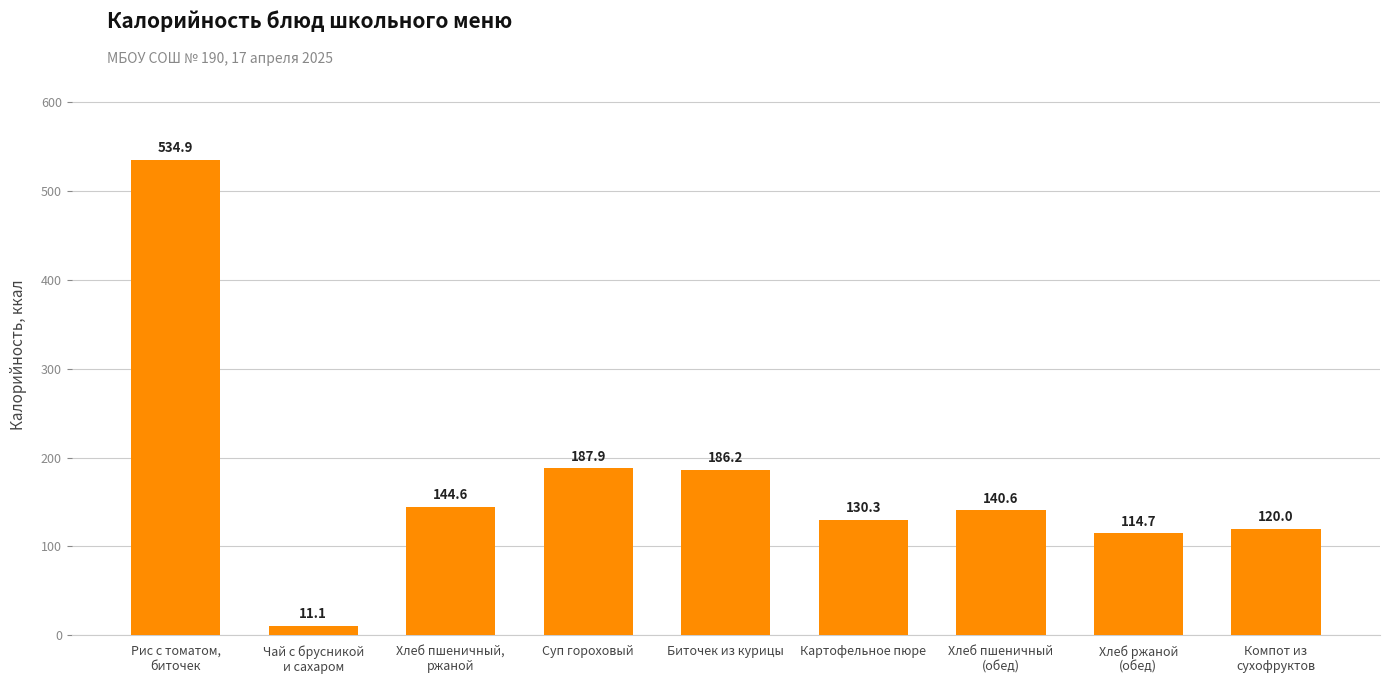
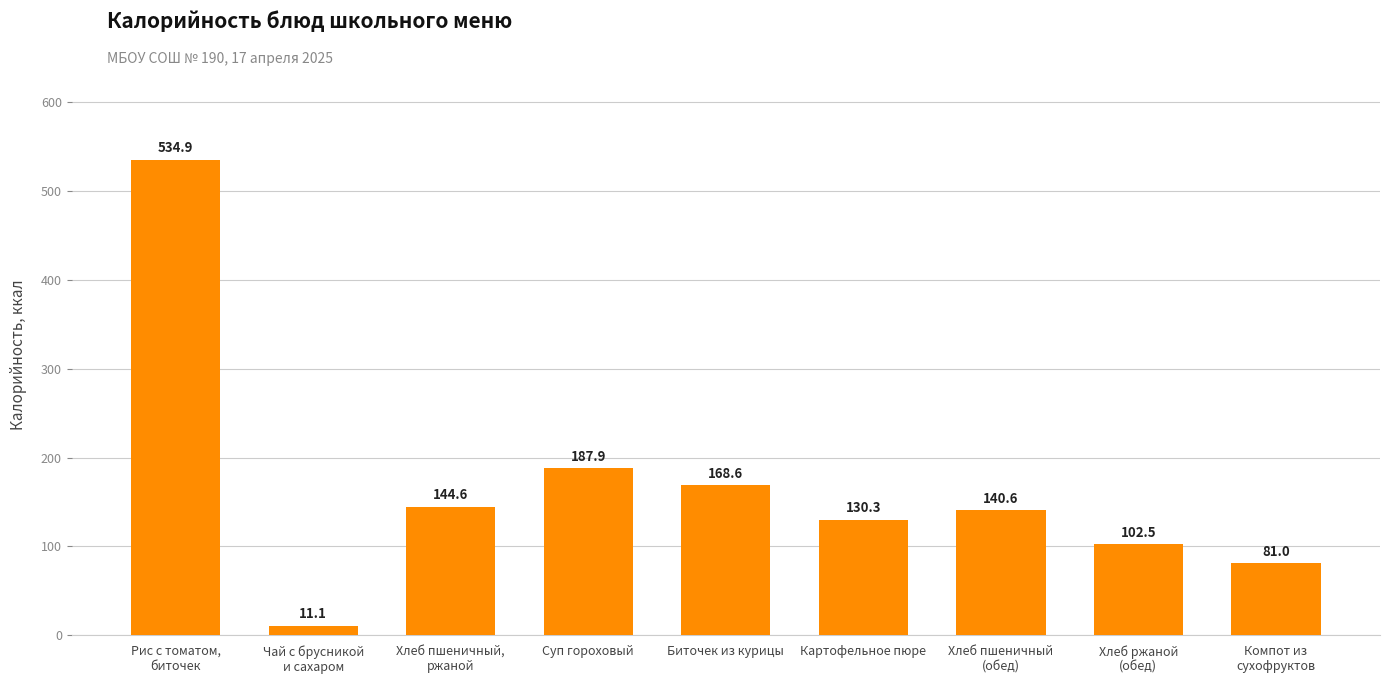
Биточек из курицы: 186.2 -> 168.6
Хлеб ржаной (обед): 114.7 -> 102.5
Компот из сухофруктов: 120.0 -> 81.0
